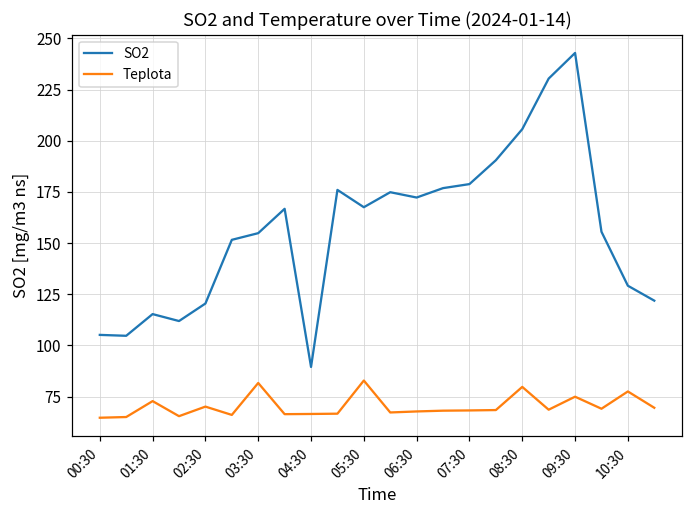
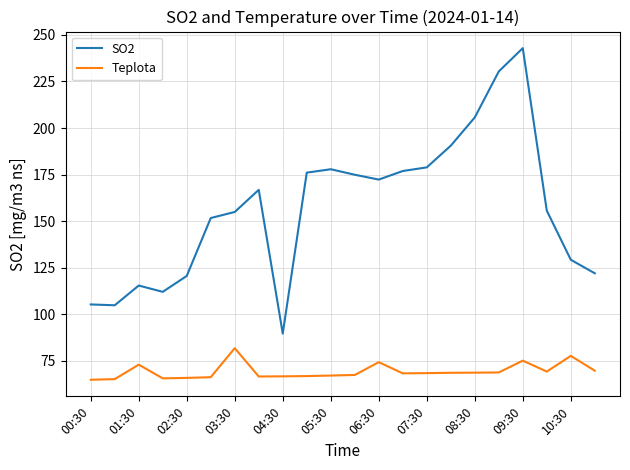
Teplota, 02:30: 70 -> 66
SO2, 05:30: 168 -> 178
Teplota, 05:30: 83 -> 67
Teplota, 06:30: 68 -> 74
Teplota, 08:30: 80 -> 69
